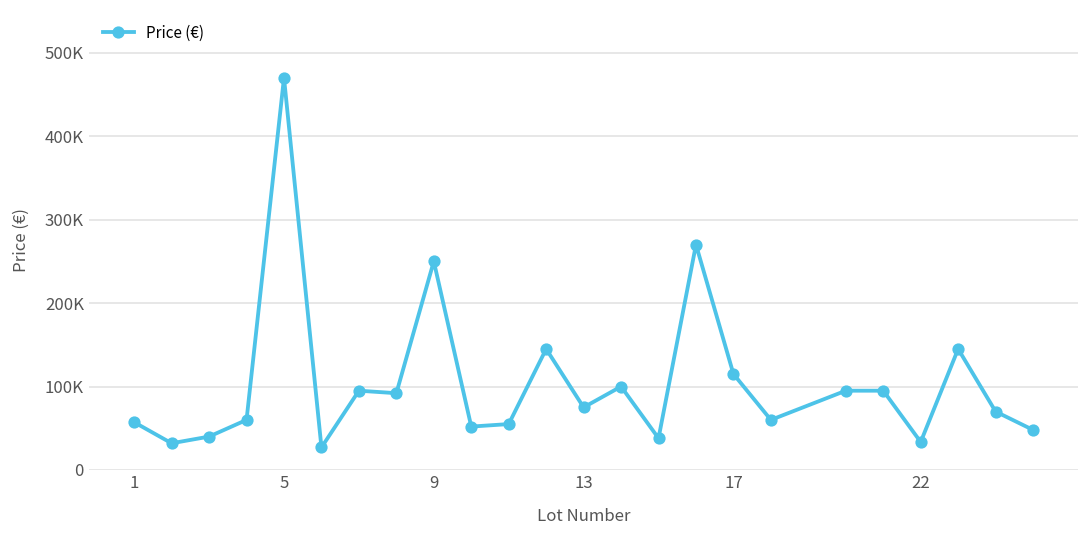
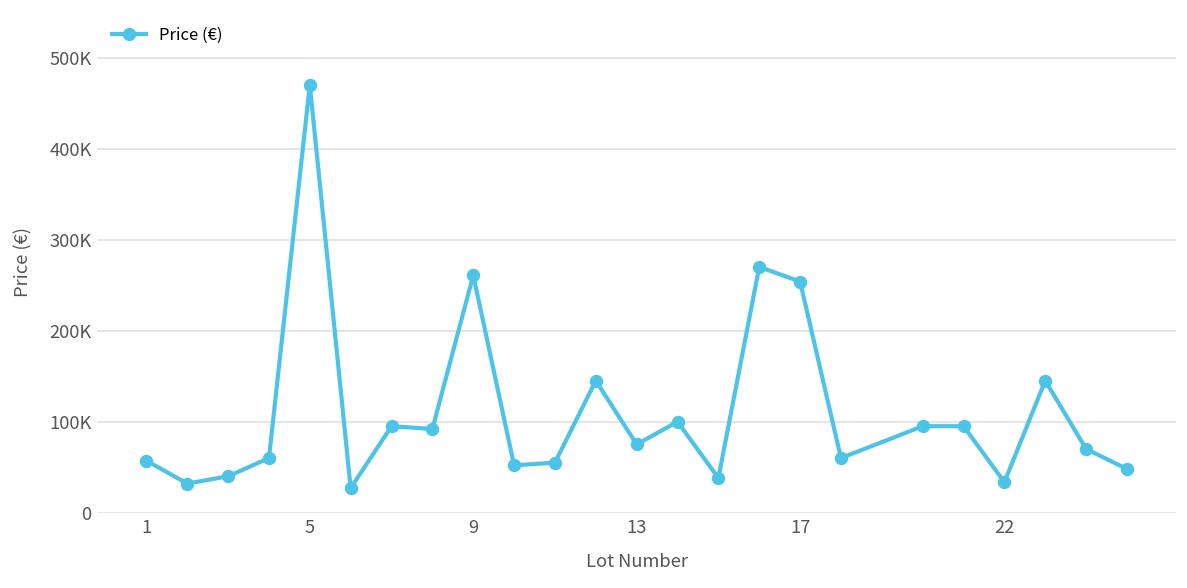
9: 250000 -> 260000
17: 120000 -> 250000
